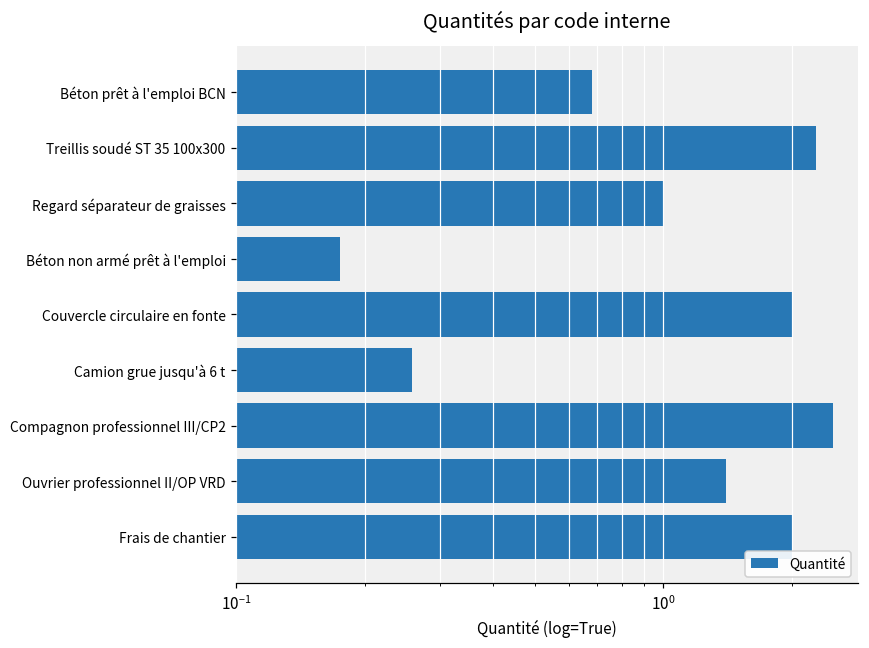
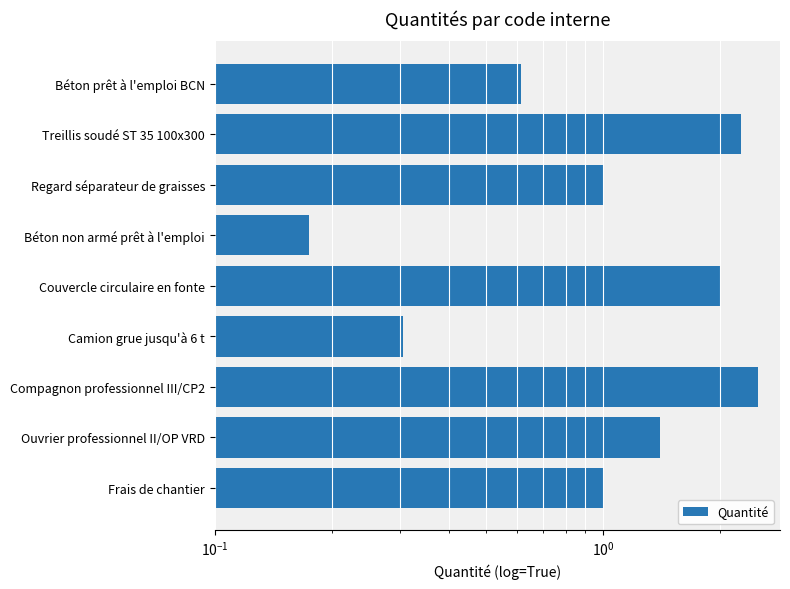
Béton prêt à l'emploi BCN: 0.68 -> 0.62
Camion grue jusqu'à 6 t: 0.26 -> 0.31
Frais de chantier: 2 -> 1
